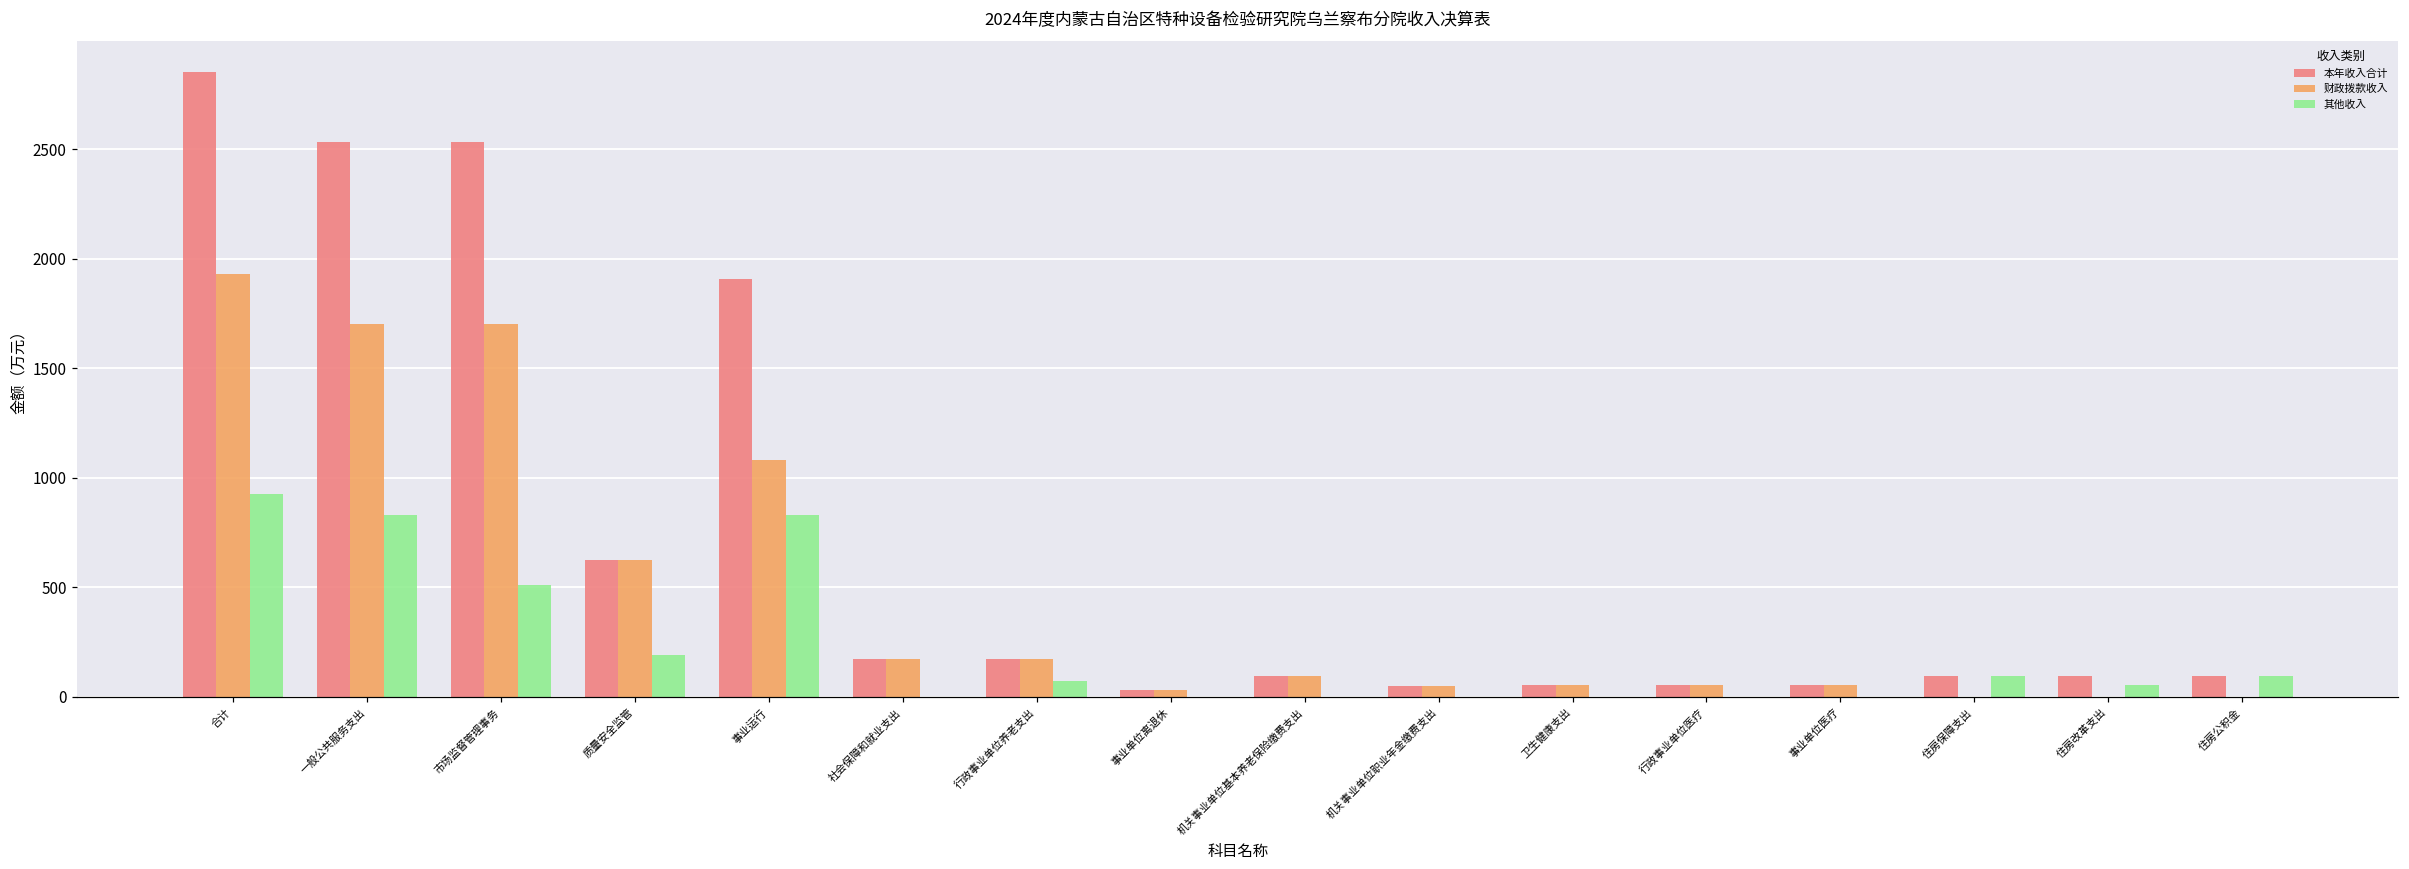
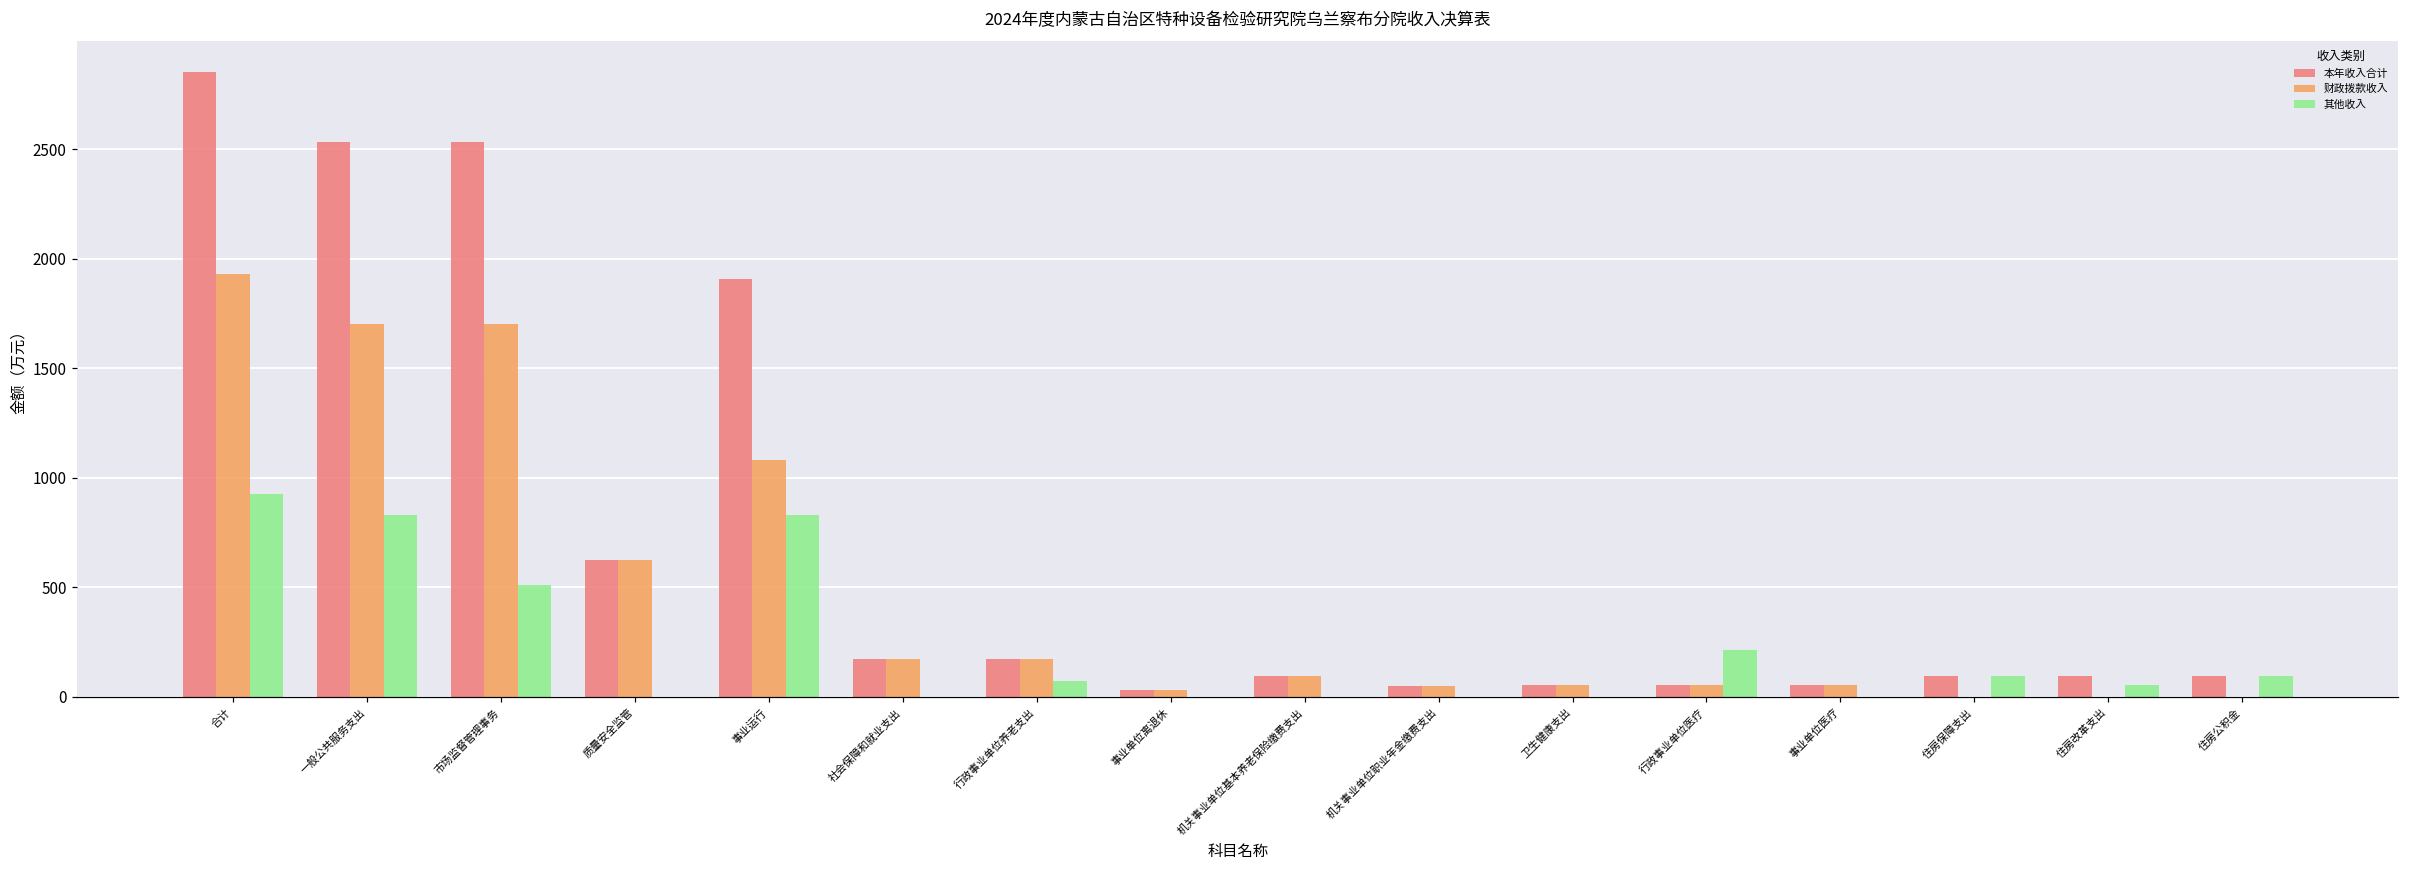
其他收入, 质量安全监管: 190 -> 0
其他收入, 行政事业单位医疗: 0 -> 210
